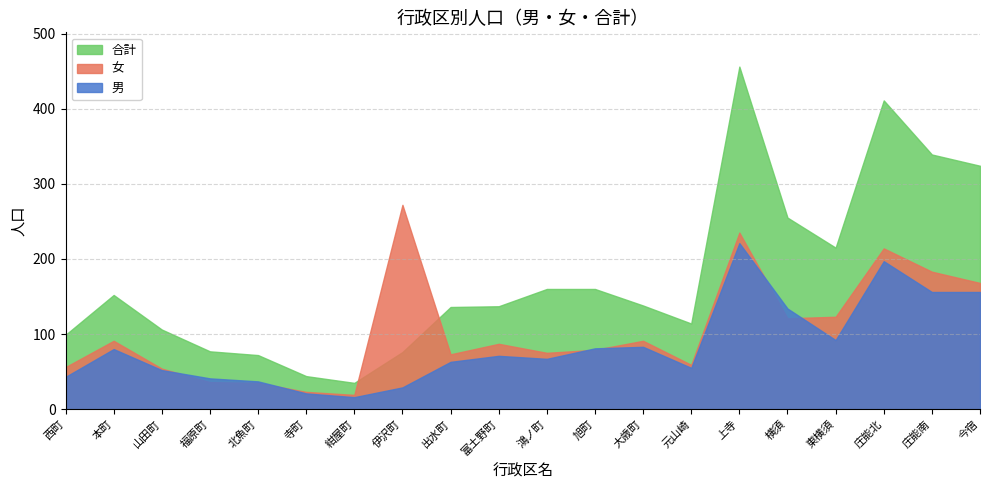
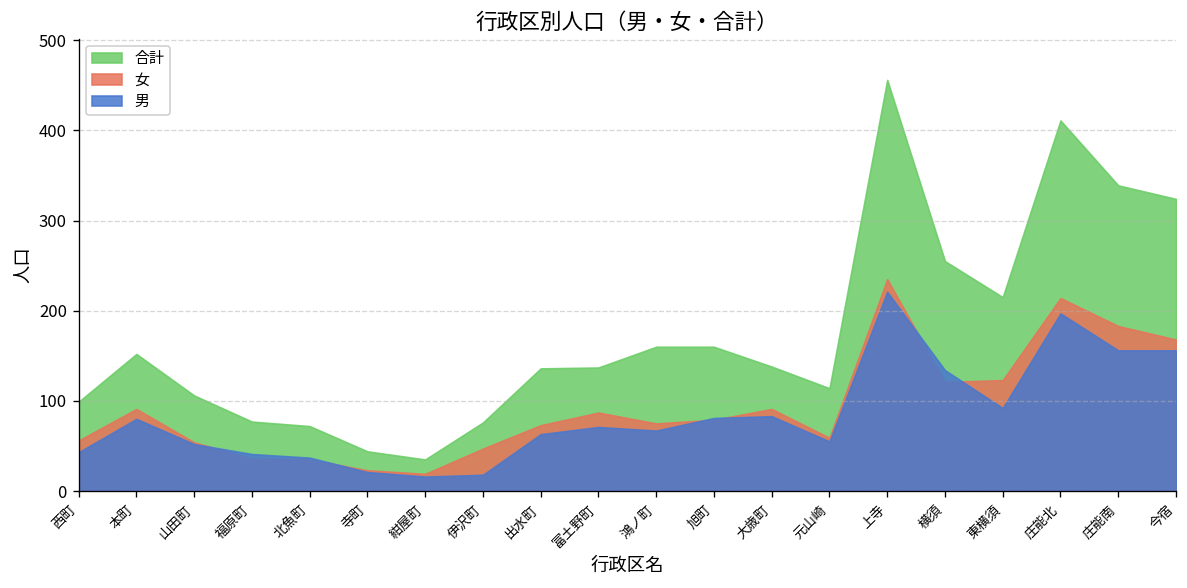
女, 伊沢町: 270 -> 50
男, 伊沢町: 30 -> 20
